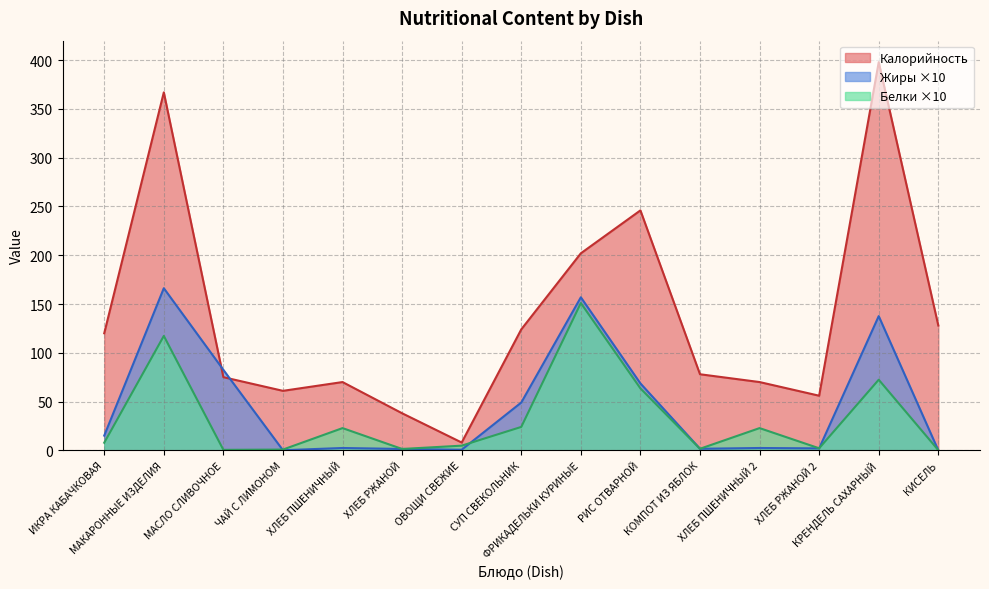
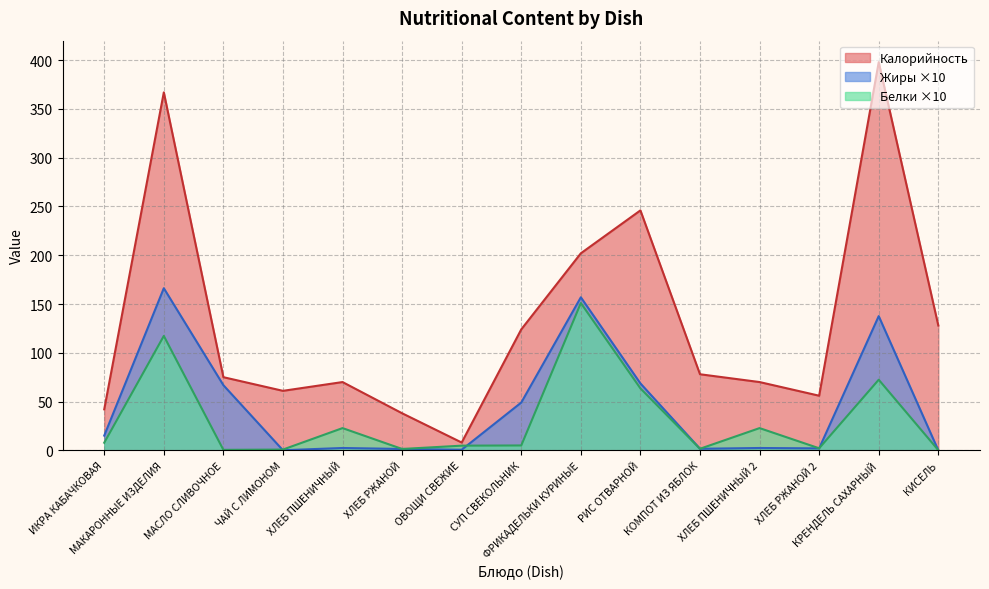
Калорийность, ИКРА КАБАЧКОВАЯ: 120 -> 40
Жиры ×10, МАСЛО СЛИВОЧНОЕ: 80 -> 70
Белки ×10, СУП СВЕКОЛЬНИК: 20 -> 10
